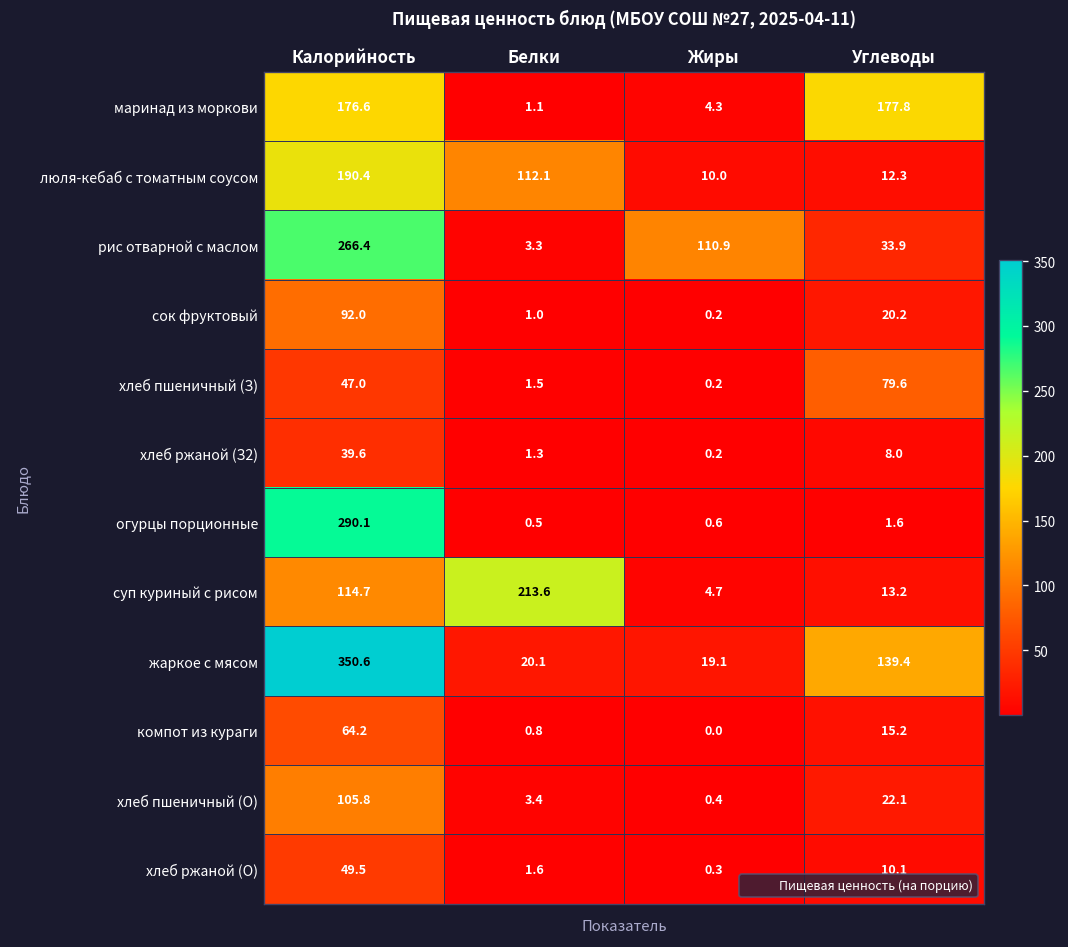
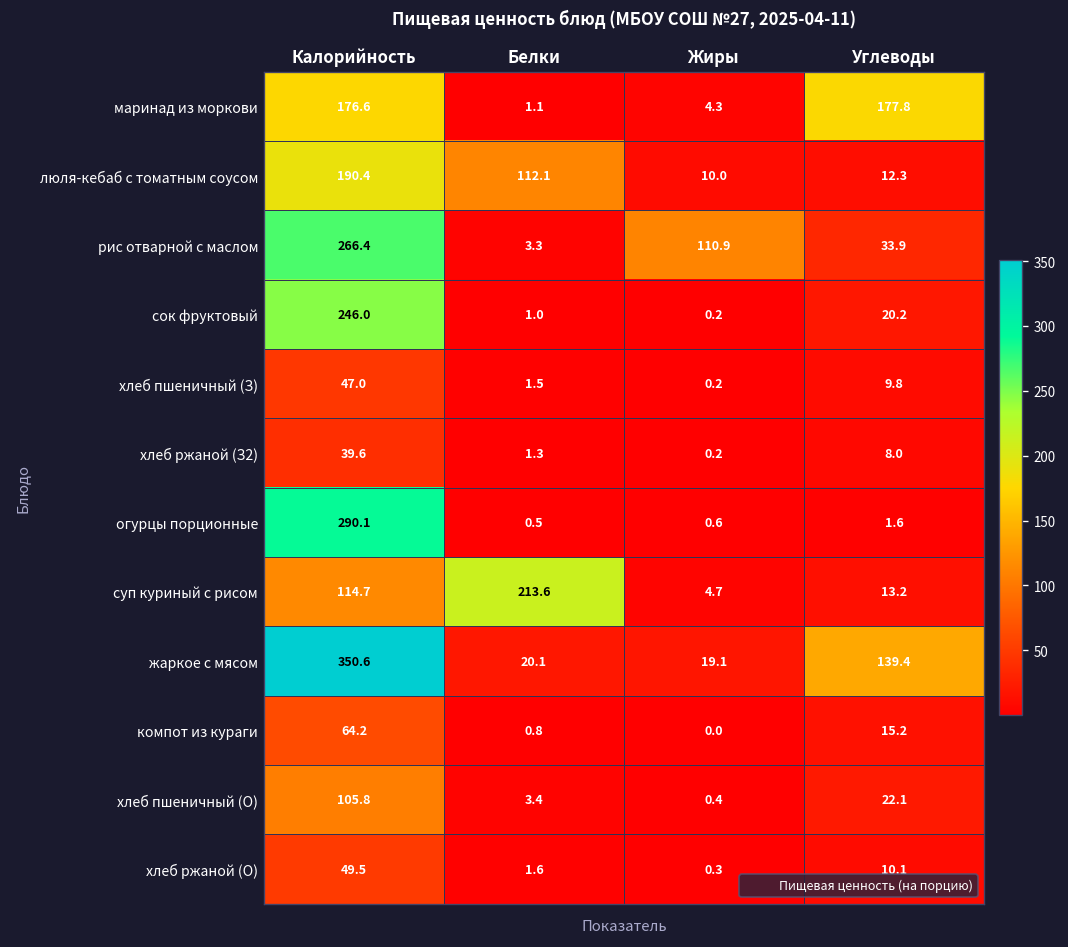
сок фруктовый, Калорийность: 92.0 -> 246.0
хлеб пшеничный (З), Углеводы: 79.6 -> 9.8
